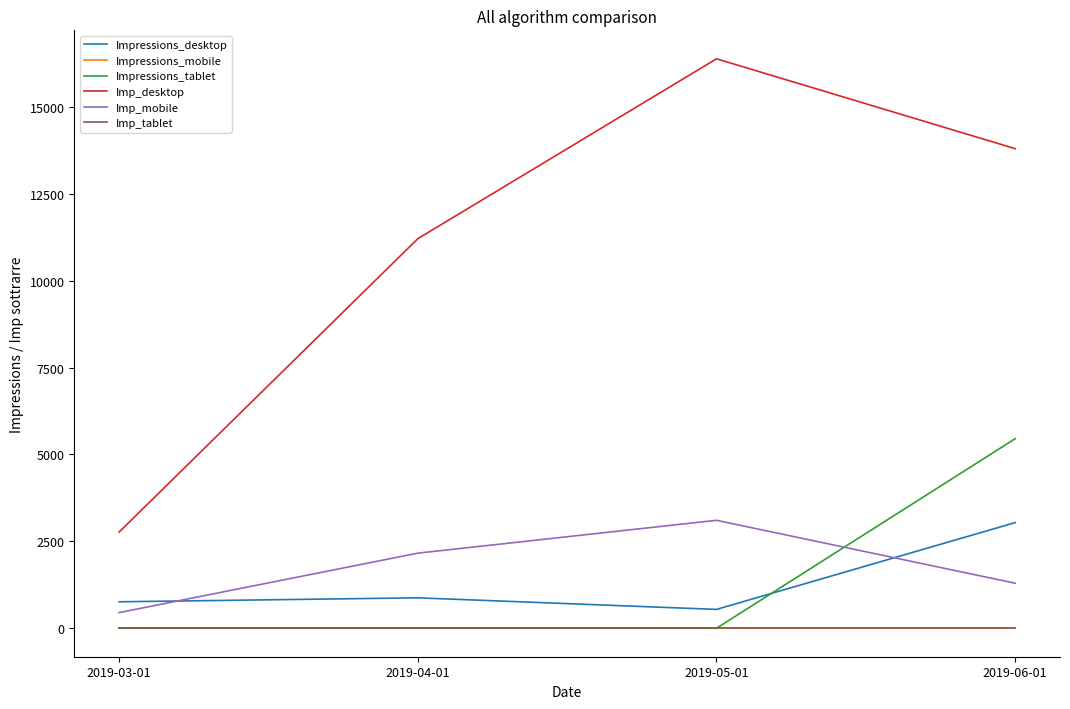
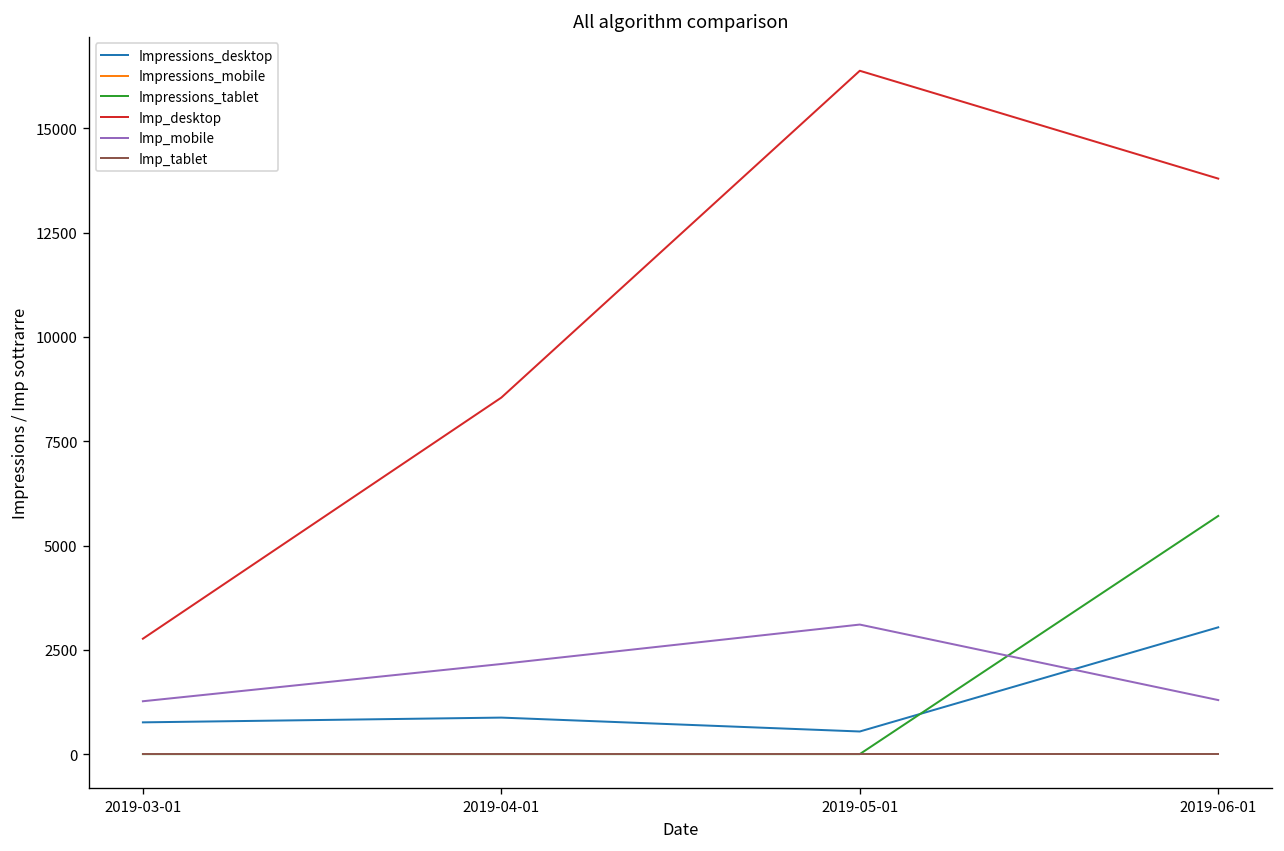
Imp_mobile, 2019-03-01: 500 -> 1300
Imp_desktop, 2019-04-01: 11200 -> 8500
Impressions_tablet, 2019-06-01: 5500 -> 5700
